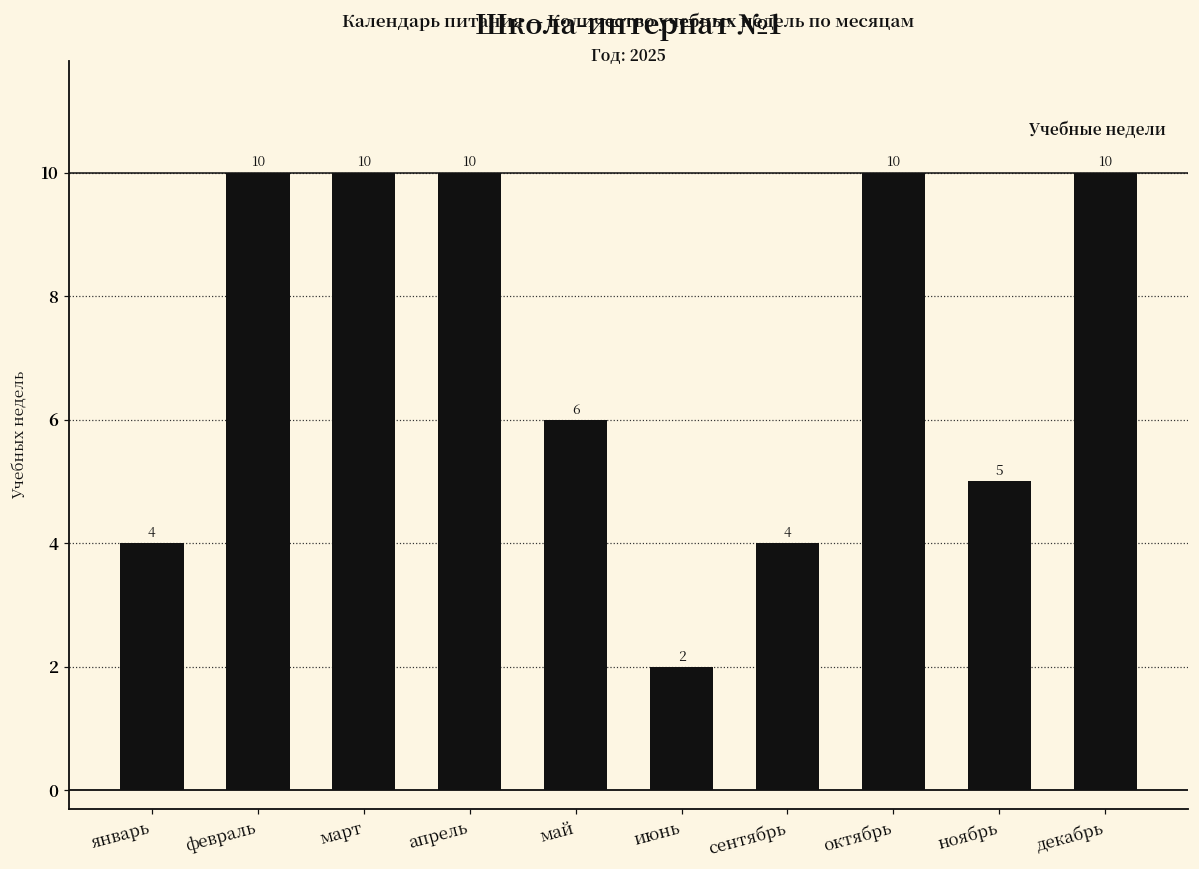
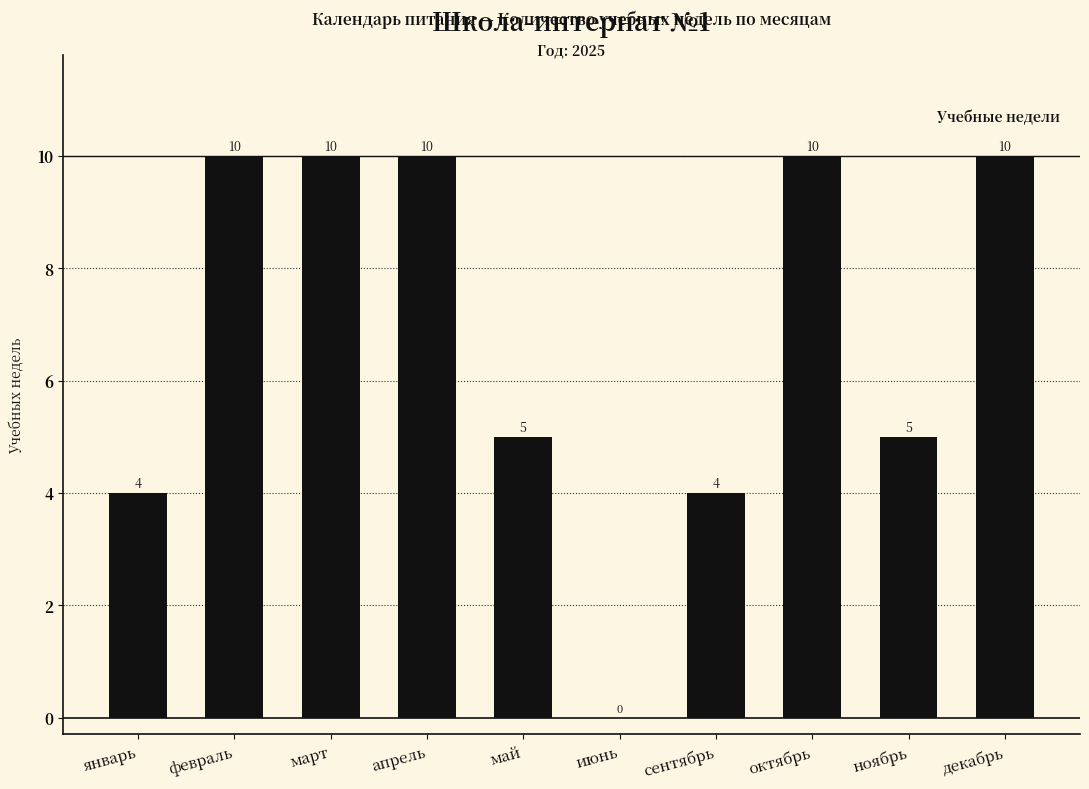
май: 6 -> 5
июнь: 2 -> 0
